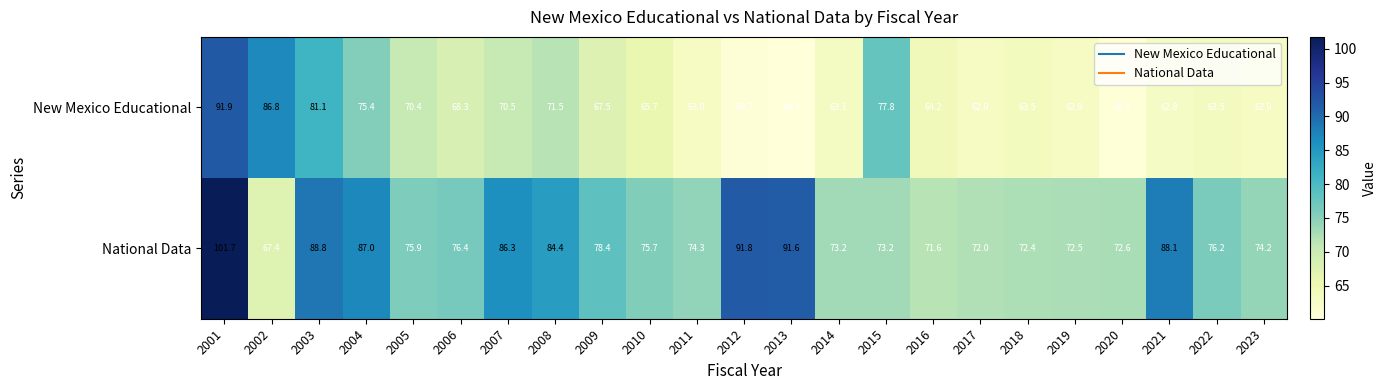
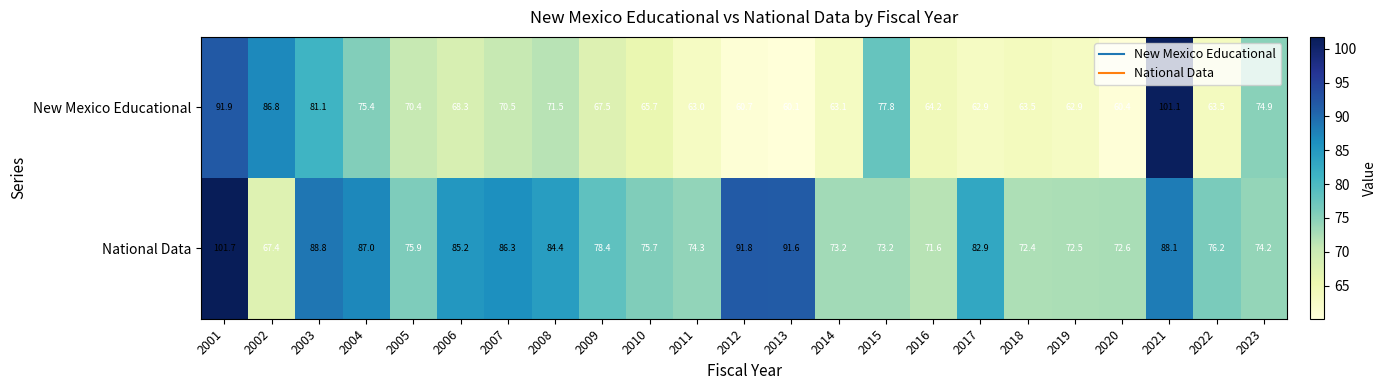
New Mexico Educational, 2021: 62.8 -> 101.1
New Mexico Educational, 2023: 62.9 -> 74.9
National Data, 2006: 76.4 -> 85.2
National Data, 2017: 72.0 -> 82.9
